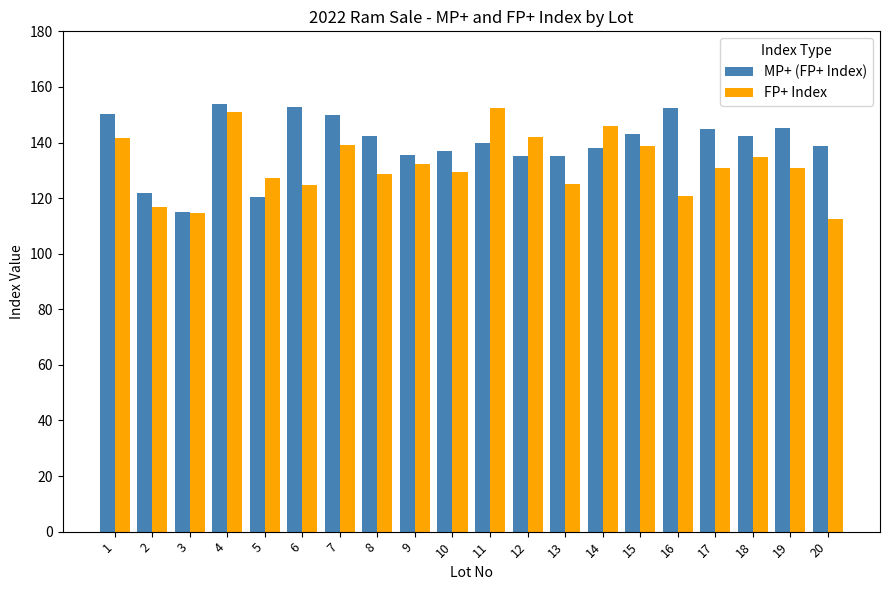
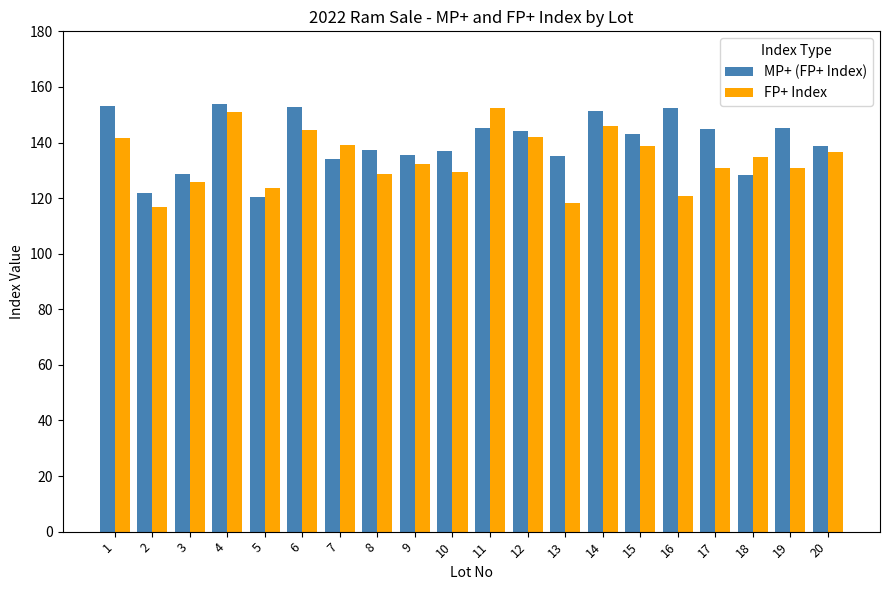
MP+ (FP+ Index), 1: 150 -> 153
MP+ (FP+ Index), 3: 115 -> 129
FP+ Index, 3: 115 -> 126
FP+ Index, 5: 127 -> 124
FP+ Index, 6: 125 -> 144
MP+ (FP+ Index), 7: 150 -> 134
MP+ (FP+ Index), 8: 142 -> 137
MP+ (FP+ Index), 11: 140 -> 145
MP+ (FP+ Index), 12: 135 -> 144
FP+ Index, 13: 125 -> 118
MP+ (FP+ Index), 14: 138 -> 151
MP+ (FP+ Index), 18: 142 -> 128
FP+ Index, 20: 113 -> 137
